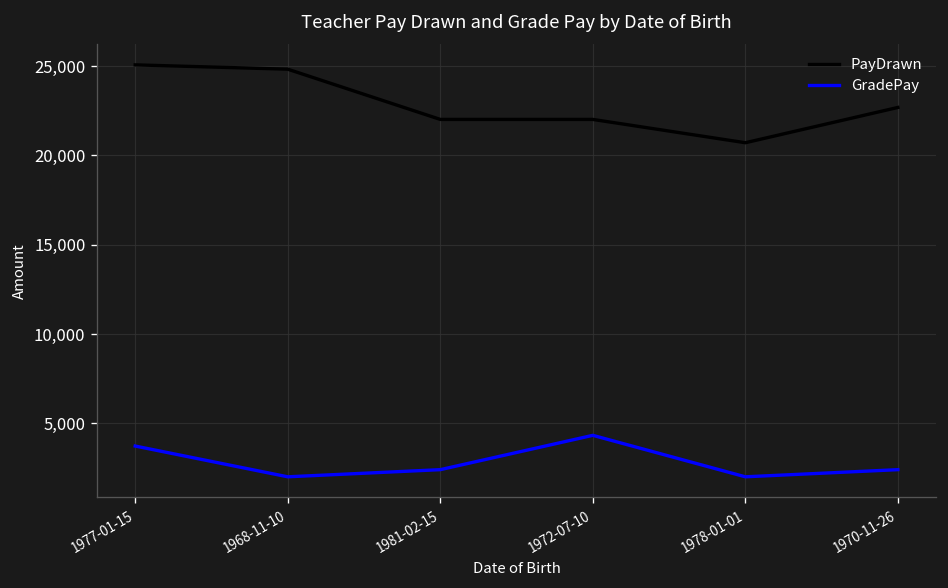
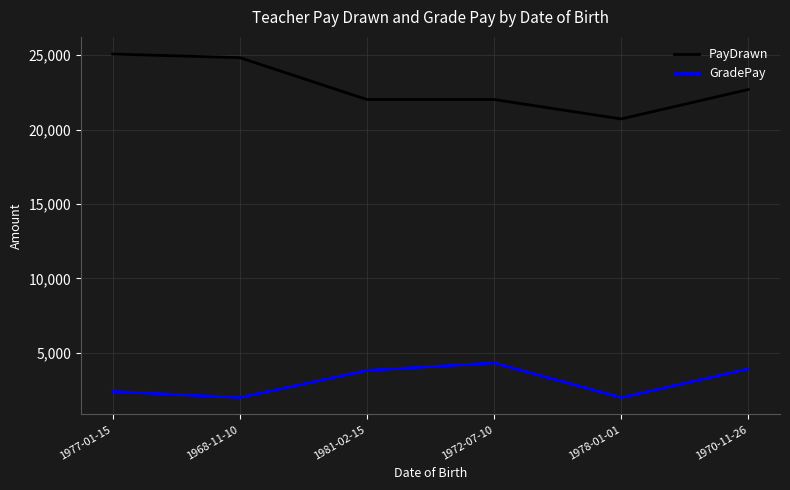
GradePay, 1977-01-15: 3,700 -> 2,400
GradePay, 1981-02-15: 2,400 -> 3,800
GradePay, 1970-11-26: 2,400 -> 3,900
